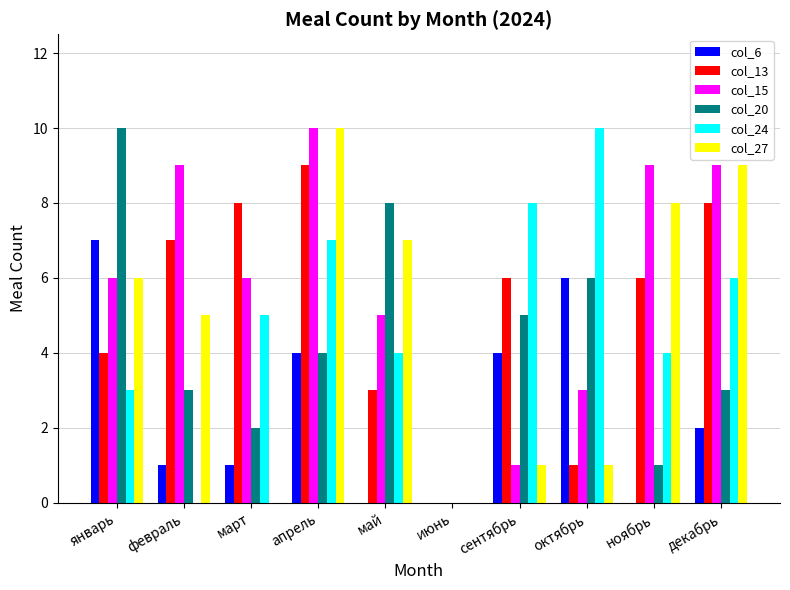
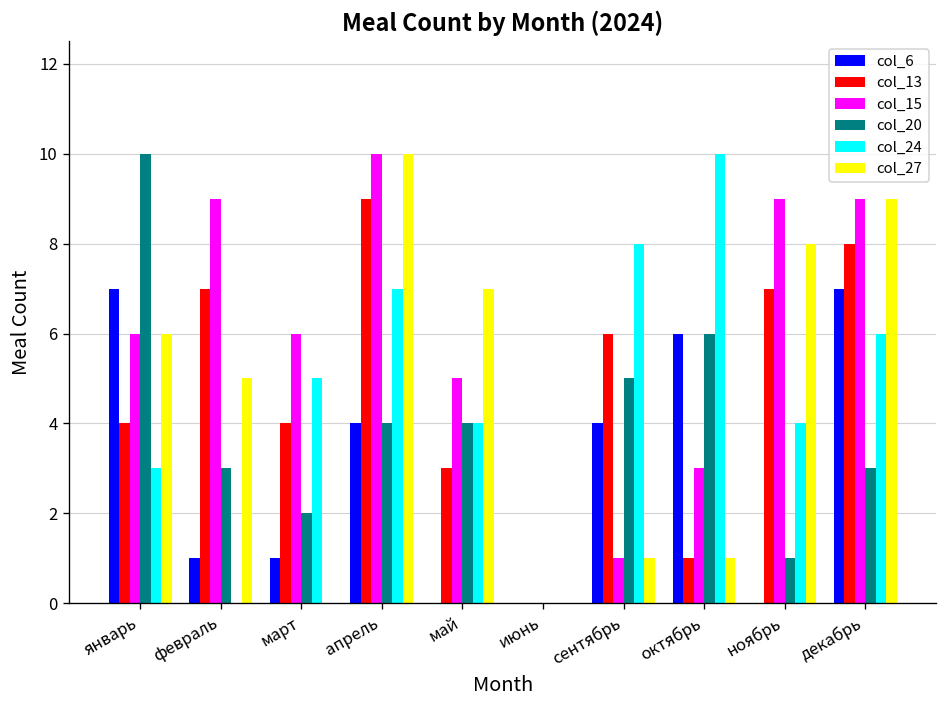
col_13, март: 8 -> 4
col_20, май: 8 -> 4
col_13, ноябрь: 6 -> 7
col_6, декабрь: 2 -> 7
